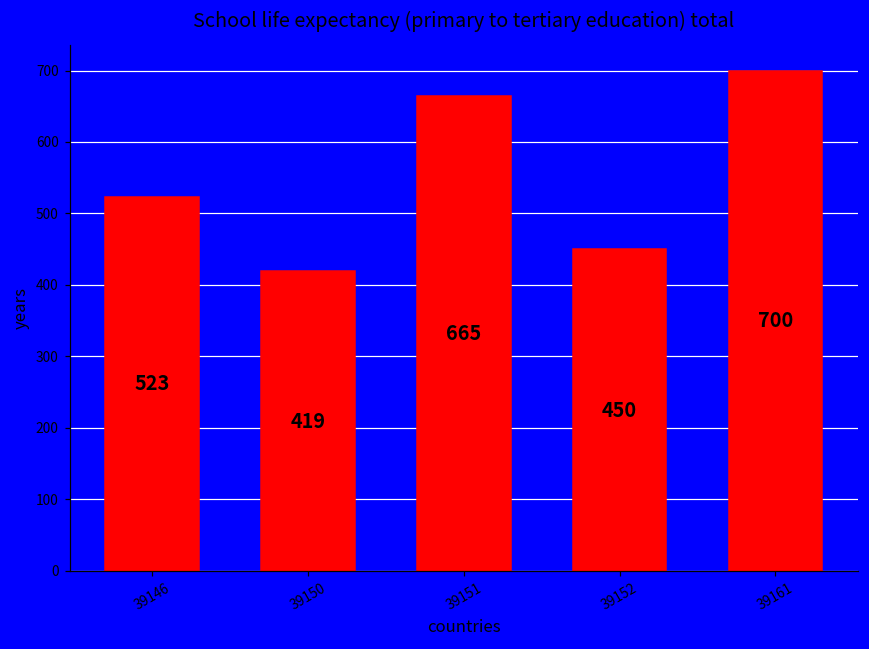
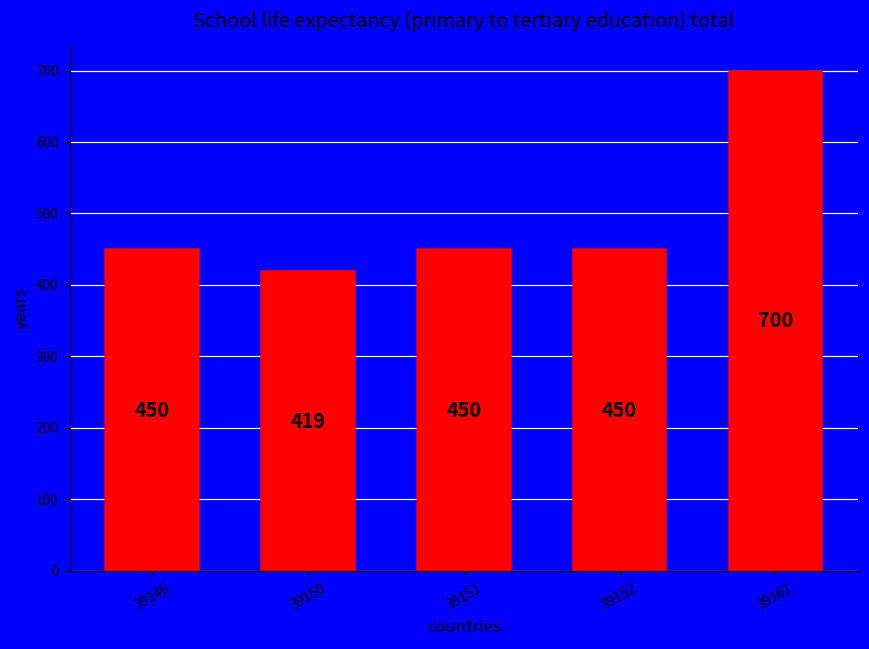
39146: 523 -> 450
39151: 665 -> 450
